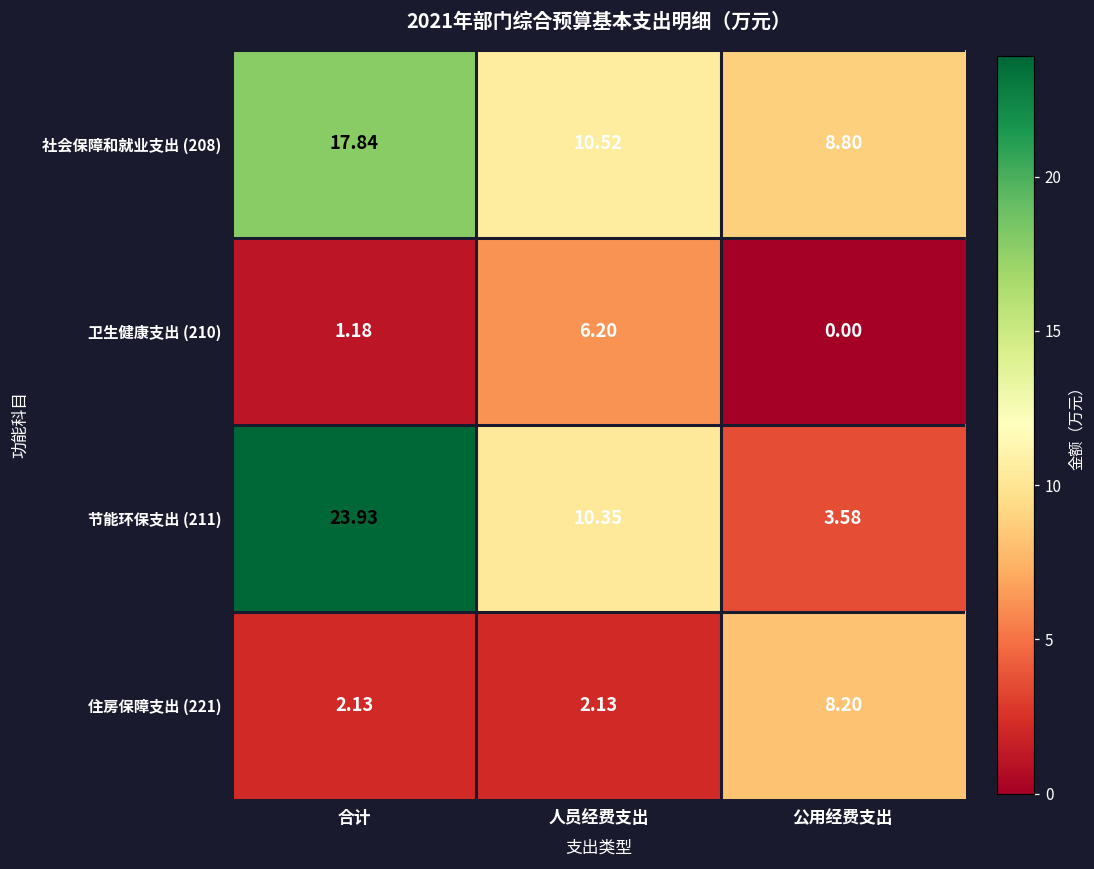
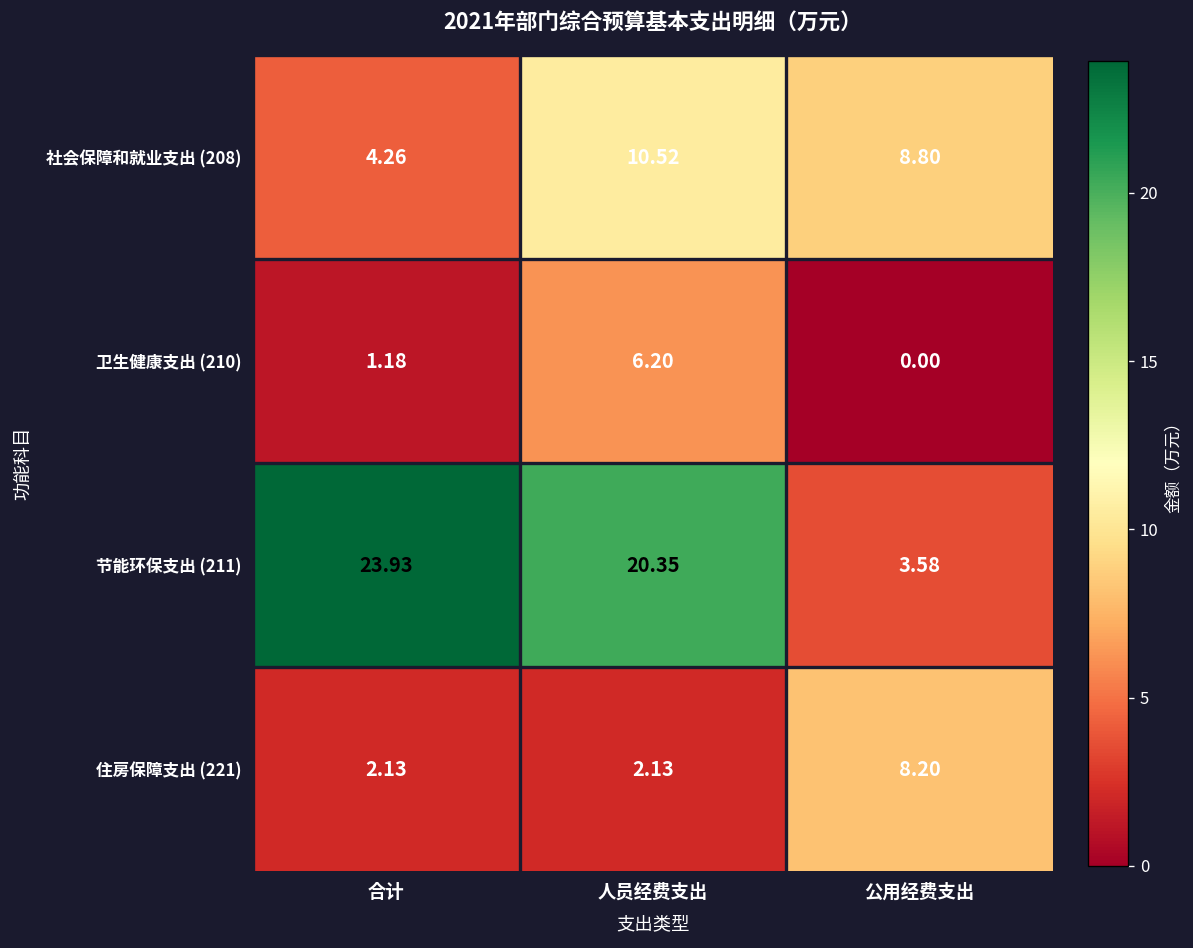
社会保障和就业支出 (208), 合计: 17.84 -> 4.26
节能环保支出 (211), 人员经费支出: 10.35 -> 20.35
